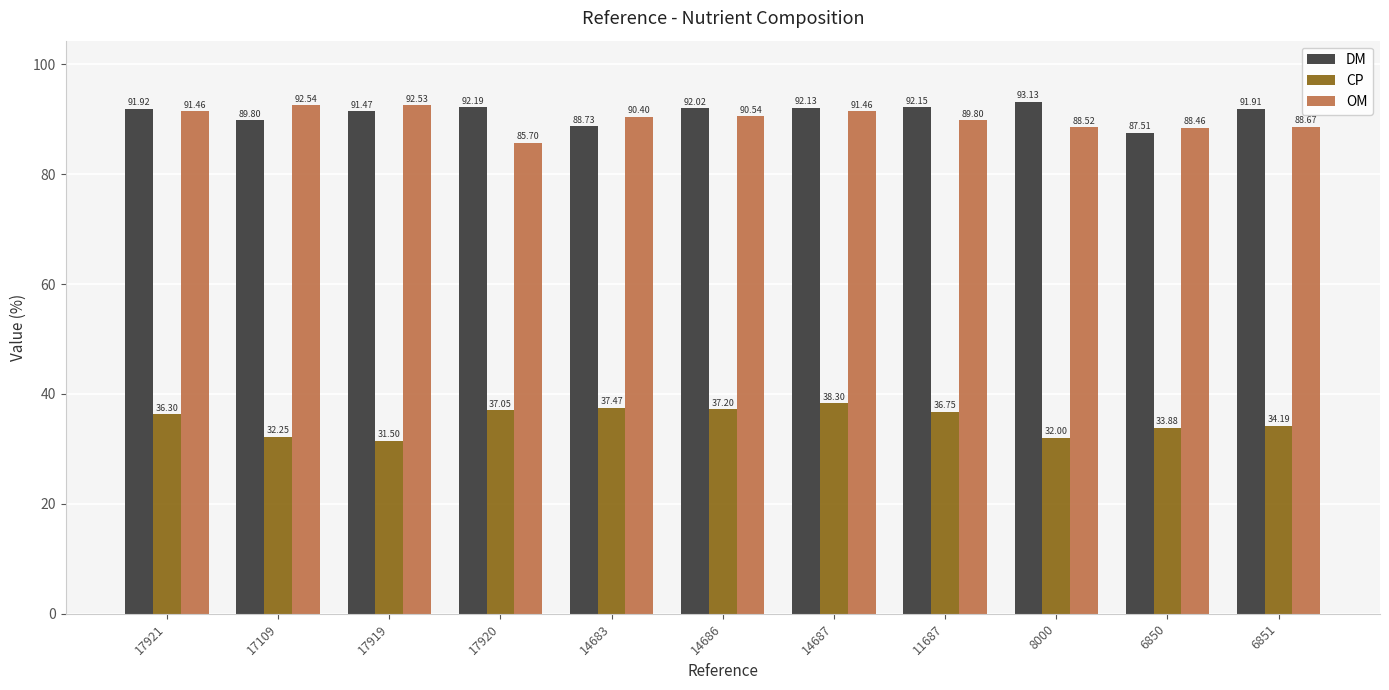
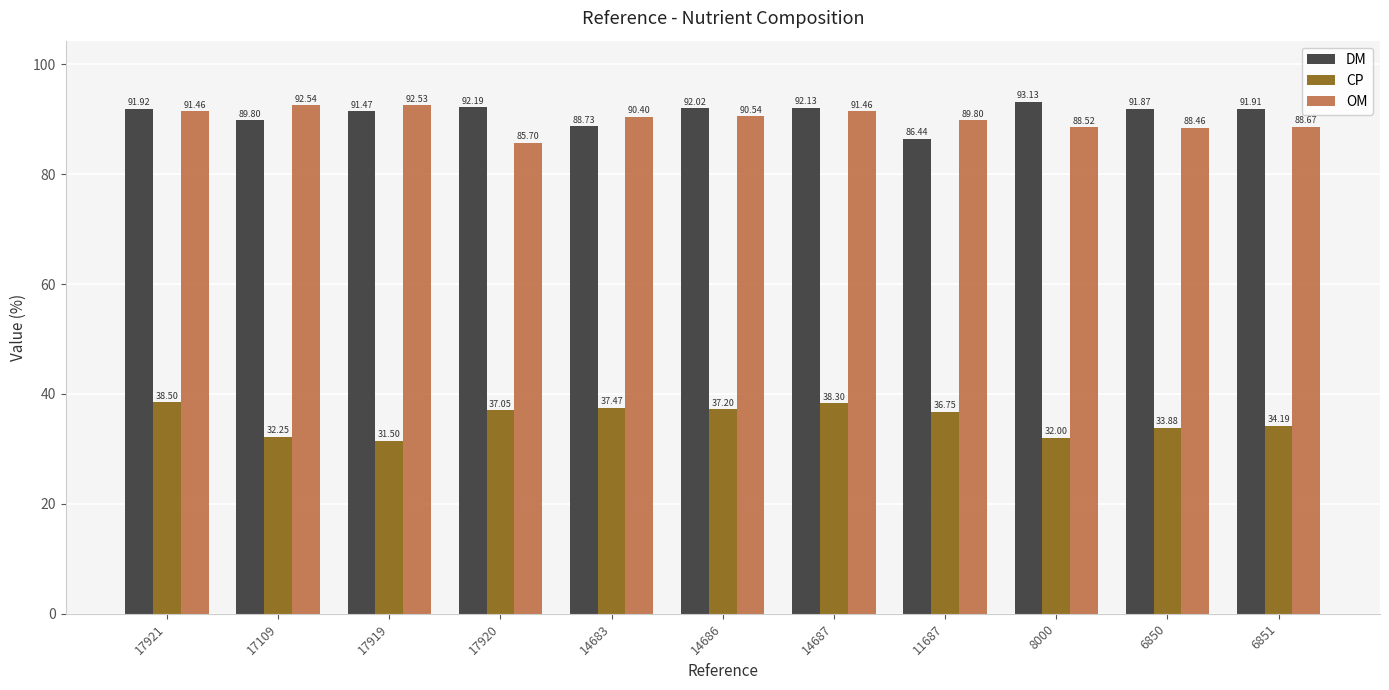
CP, 17921: 36.30 -> 38.50
DM, 11687: 92.15 -> 86.44
DM, 6850: 87.51 -> 91.87
